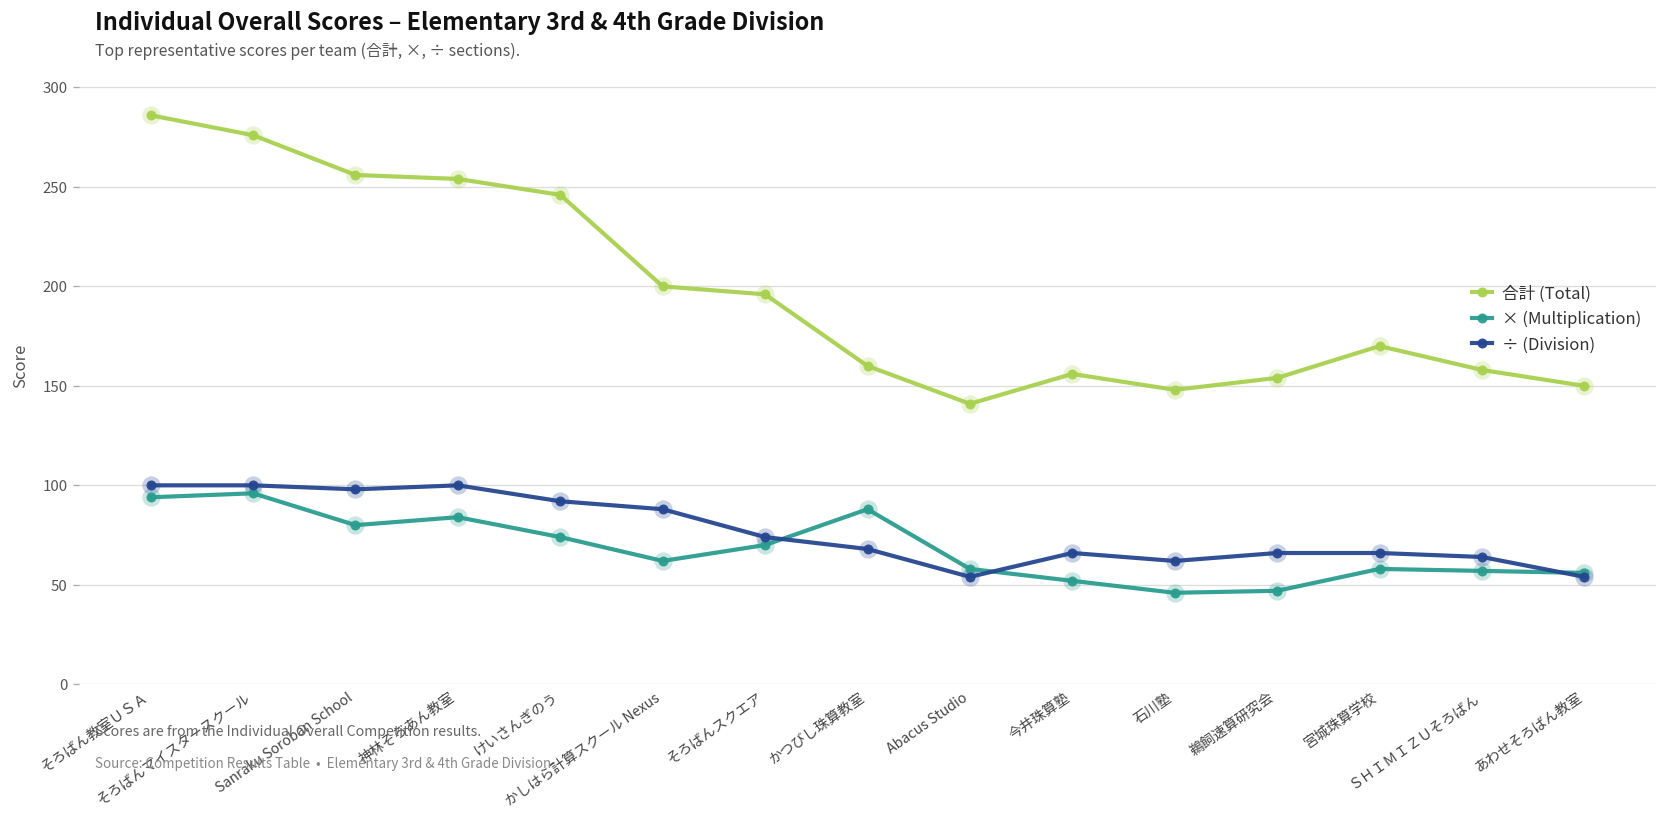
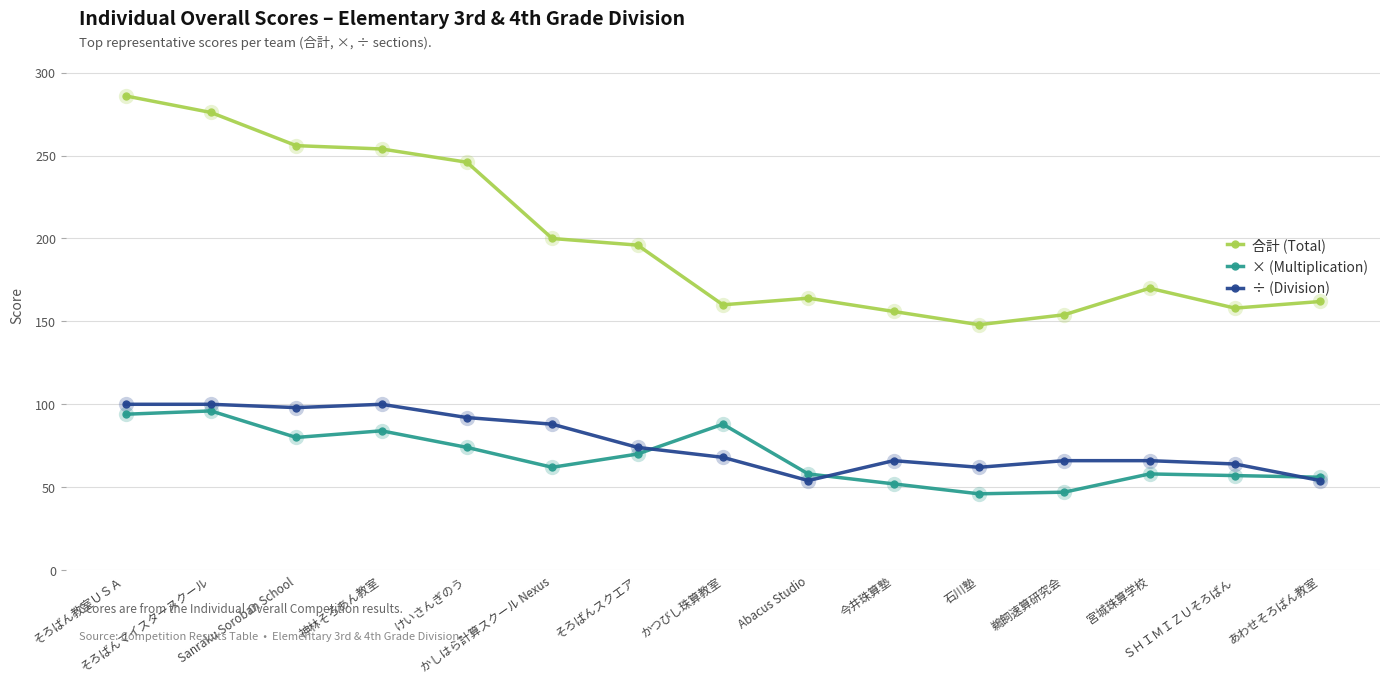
合計 (Total), Abacus Studio: 141 -> 164
合計 (Total), あわせそろばん教室: 150 -> 162
